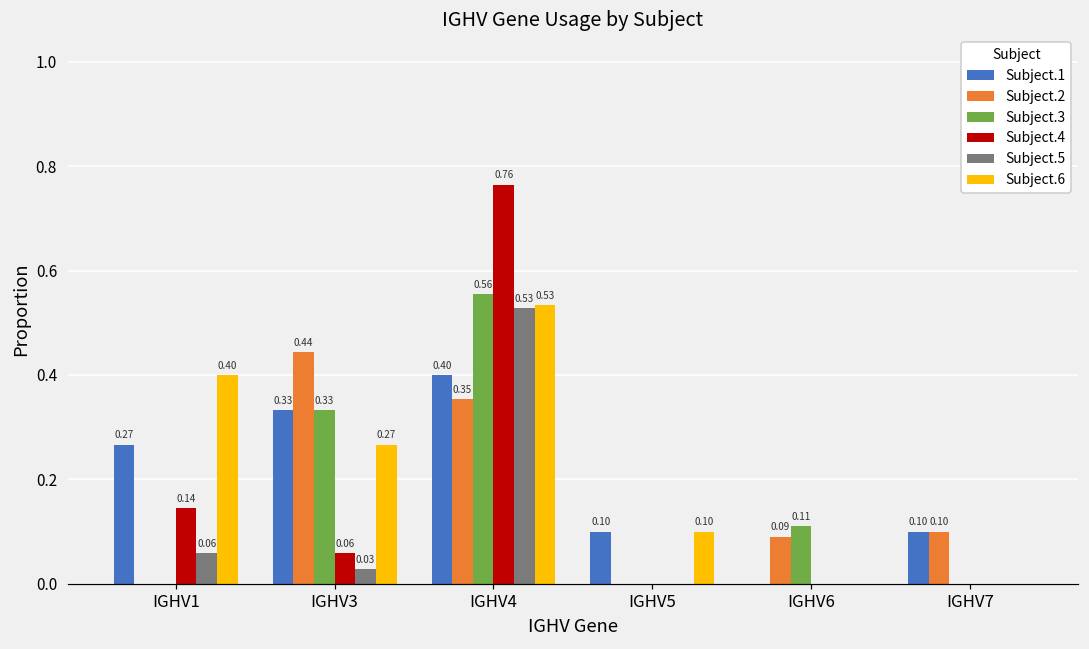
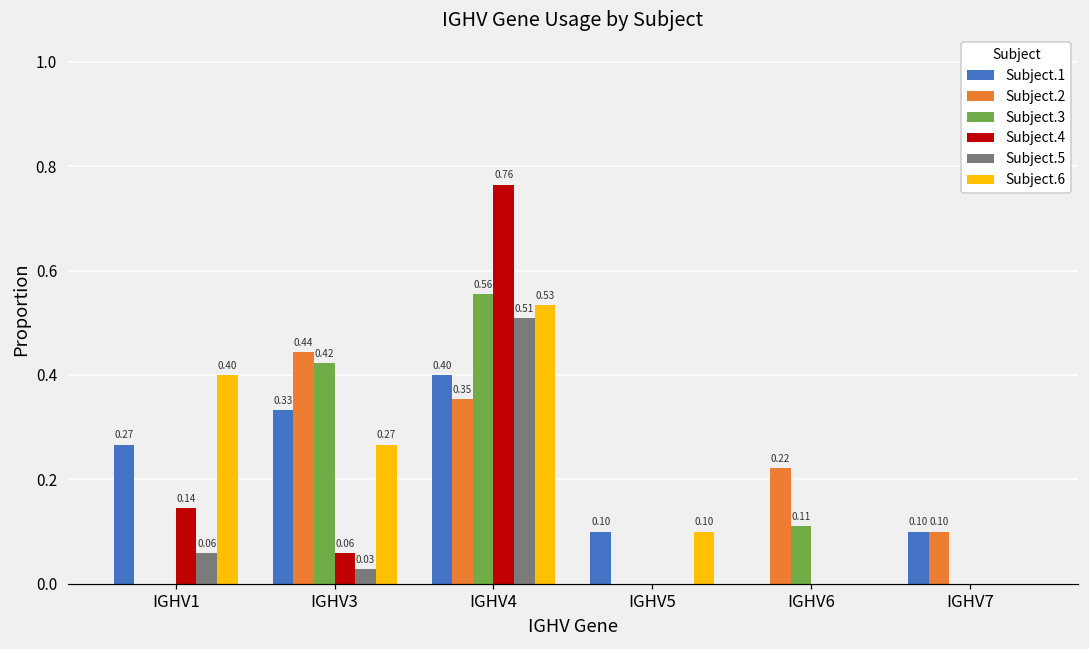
Subject.3, IGHV3: 0.33 -> 0.42
Subject.5, IGHV4: 0.53 -> 0.51
Subject.2, IGHV6: 0.09 -> 0.22
